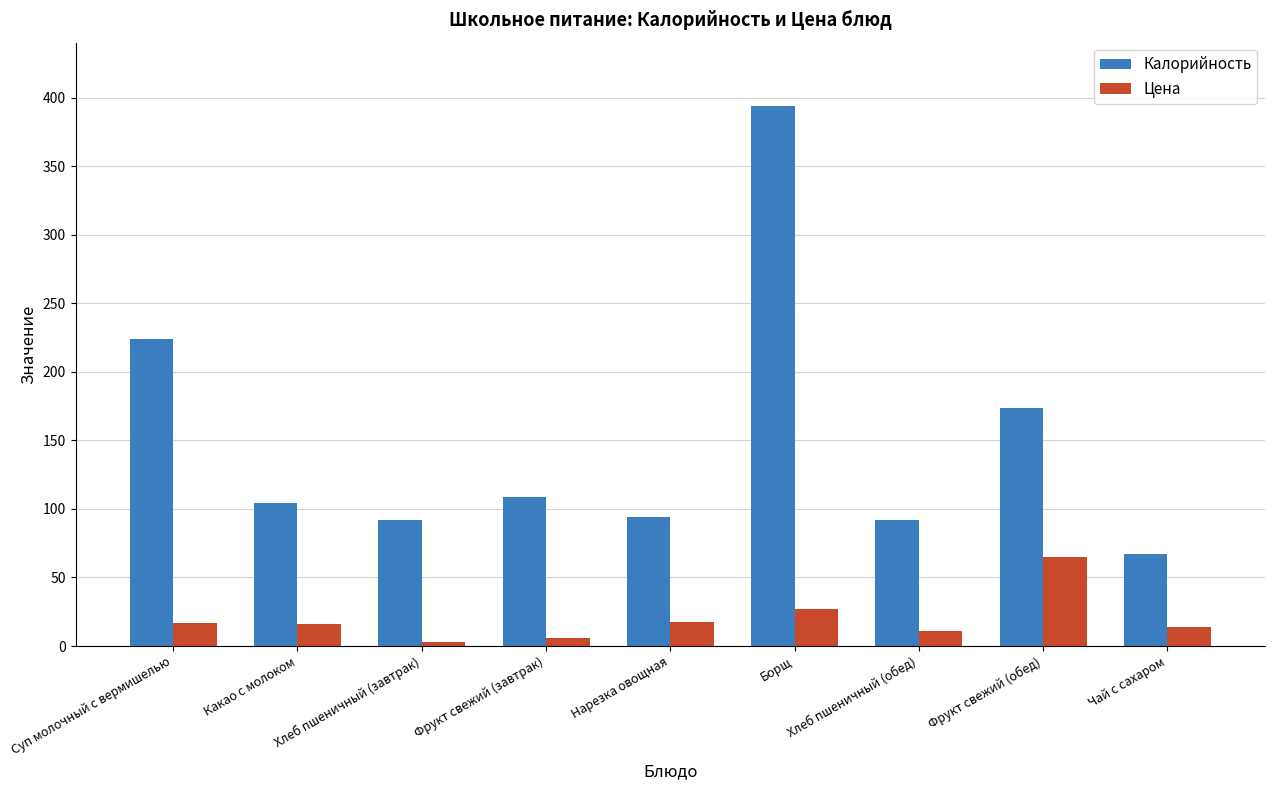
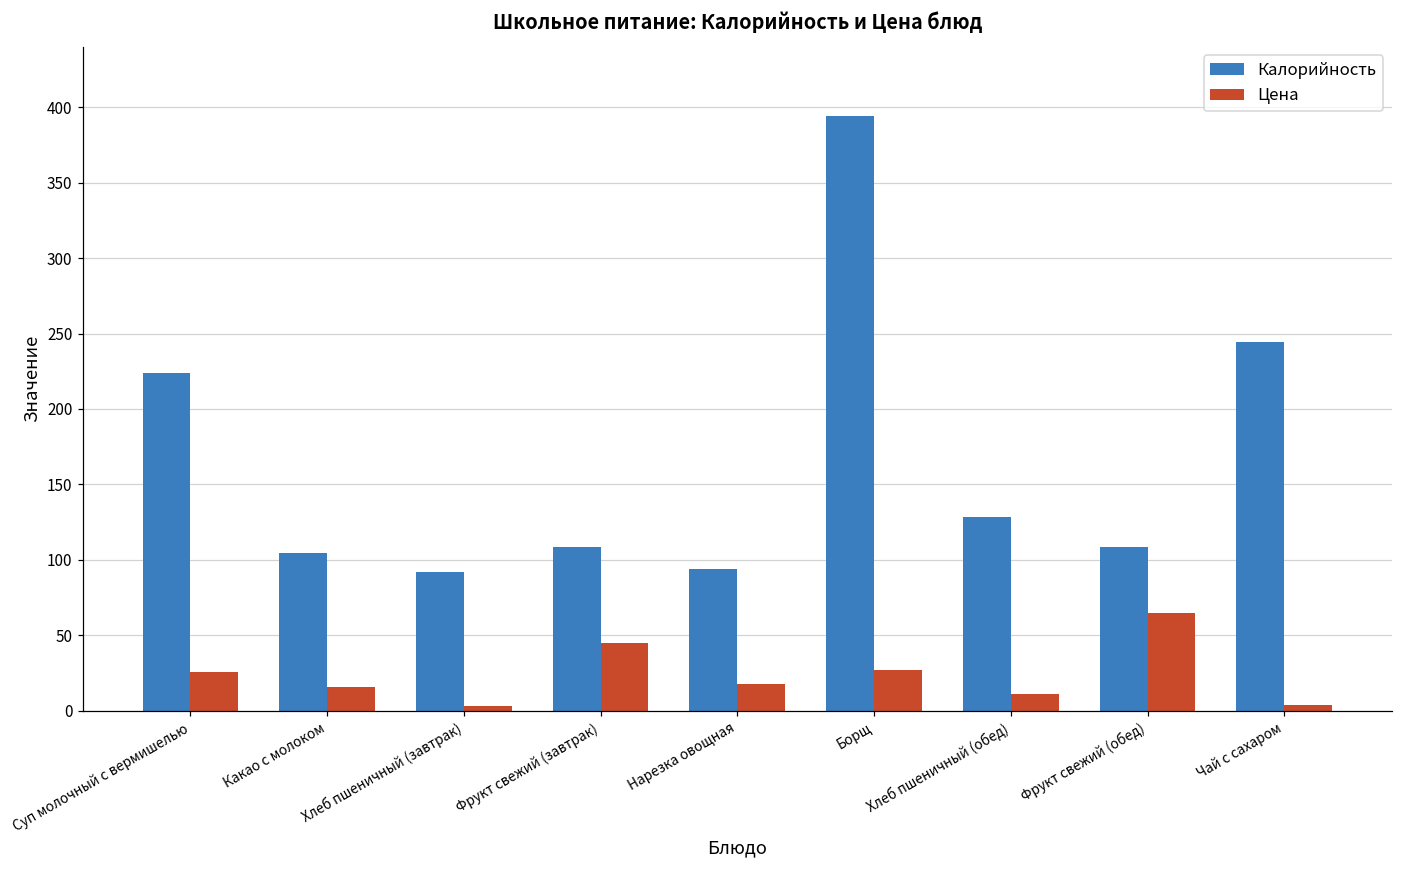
Цена, Суп молочный с вермишелью: 17 -> 26
Цена, Фрукт свежий (завтрак): 6 -> 45
Калорийность, Хлеб пшеничный (обед): 92 -> 128
Калорийность, Фрукт свежий (обед): 174 -> 109
Калорийность, Чай с сахаром: 67 -> 244
Цена, Чай с сахаром: 14 -> 4
